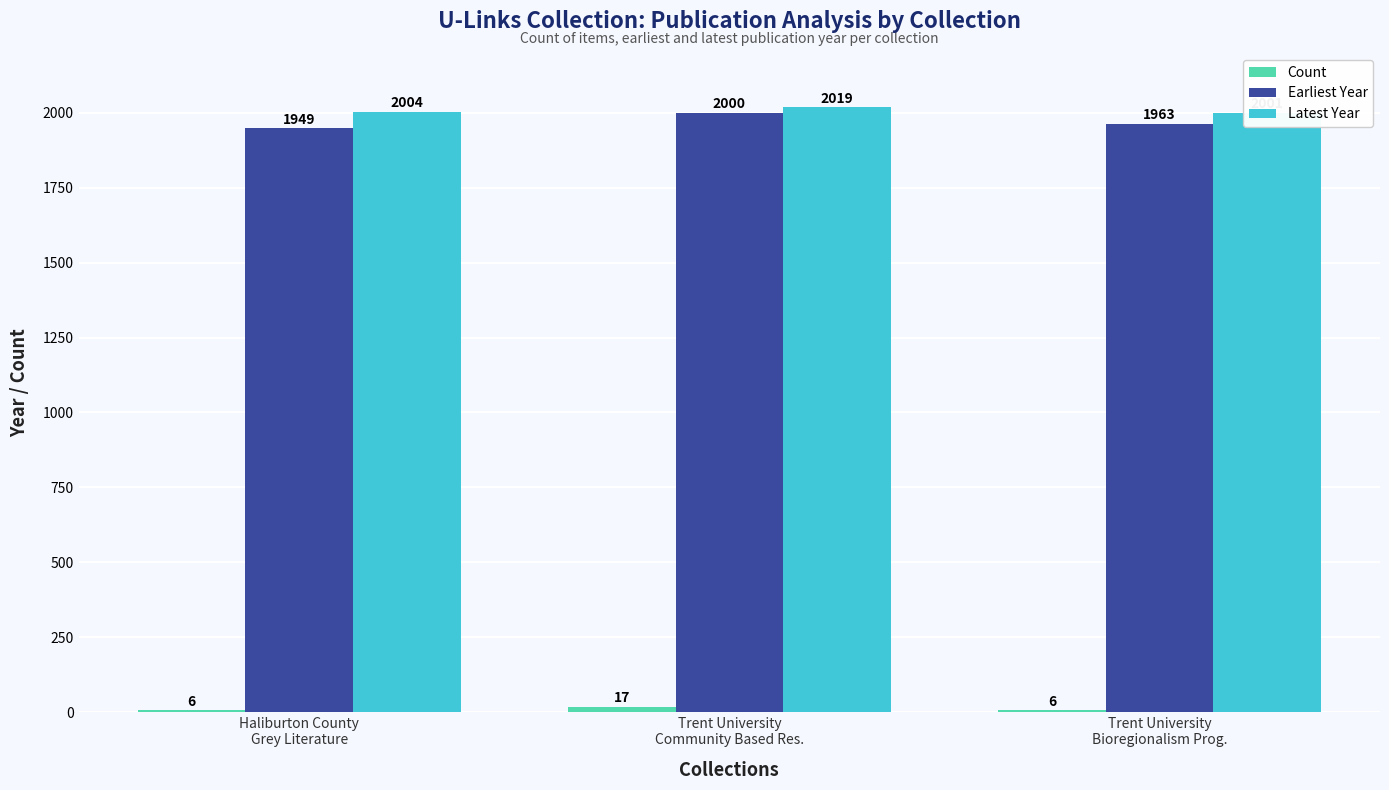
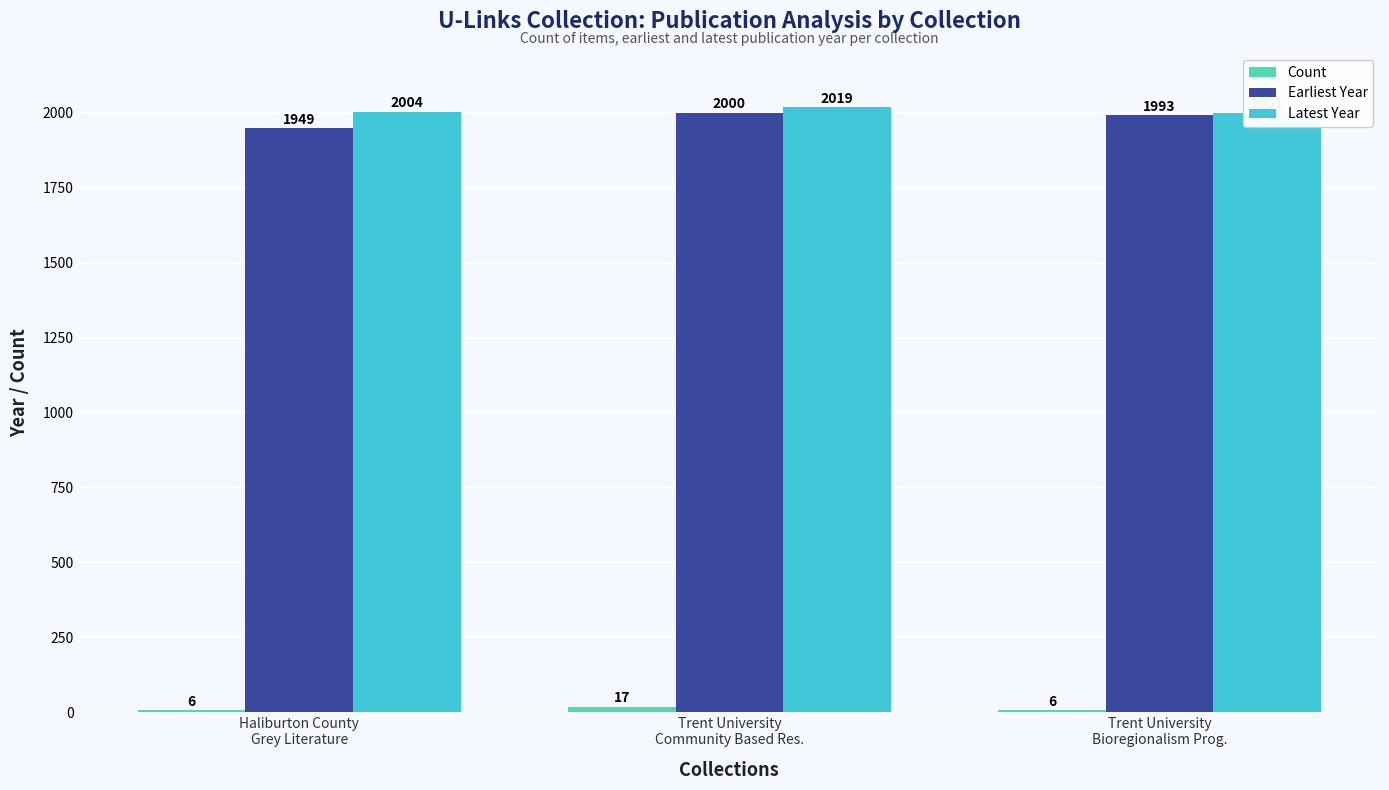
Earliest Year, Trent University Bioregionalism Prog.: 1963 -> 1993
